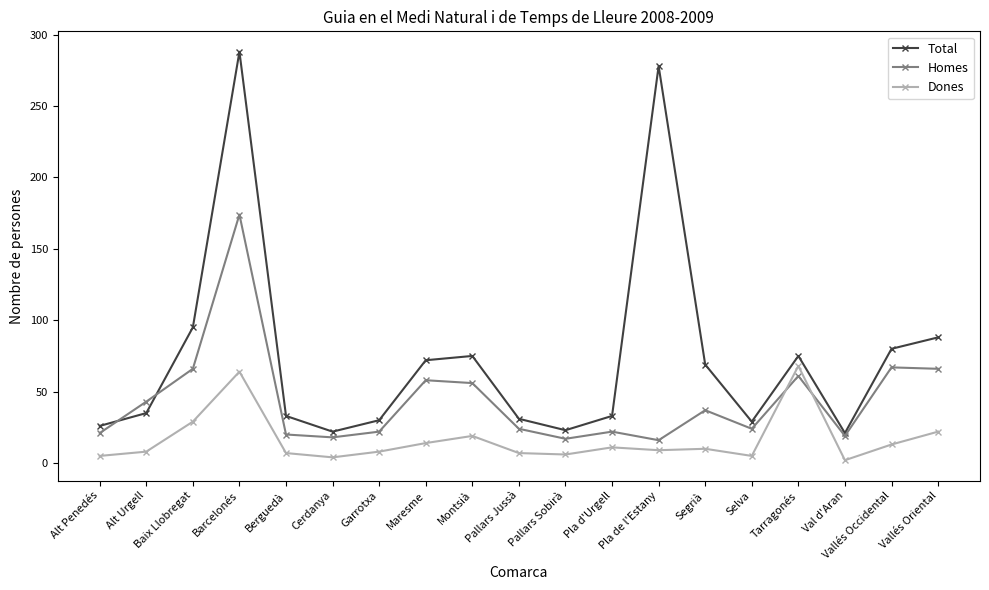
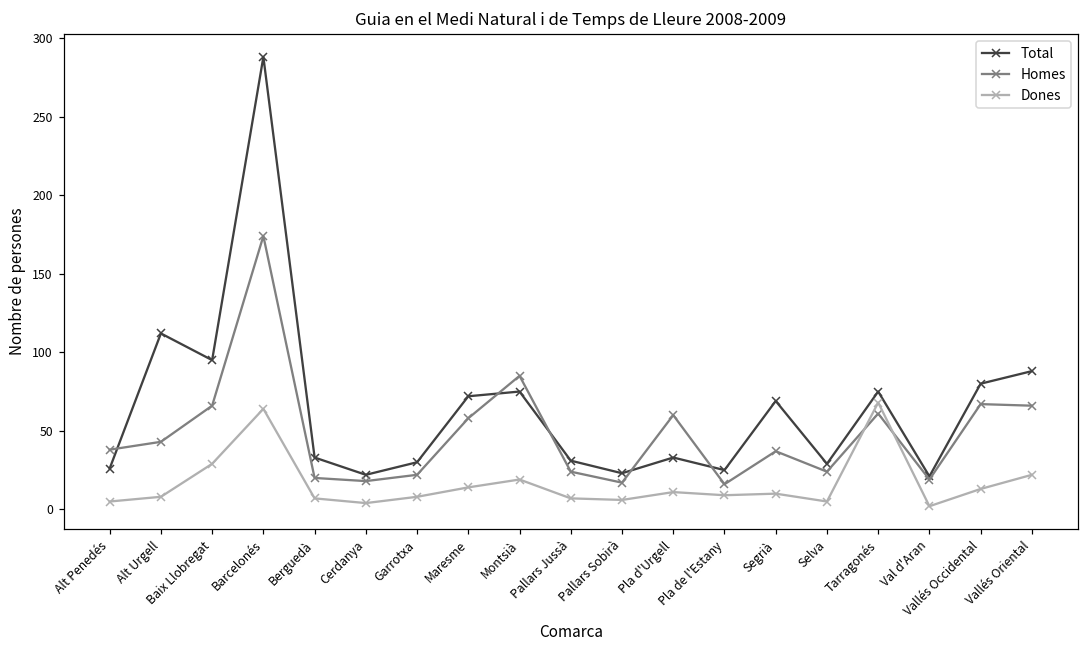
Homes, Alt Penedés: 21 -> 38
Total, Alt Urgell: 35 -> 112
Homes, Montsià: 56 -> 85
Homes, Pla d'Urgell: 22 -> 60
Total, Pla de l'Estany: 278 -> 25
